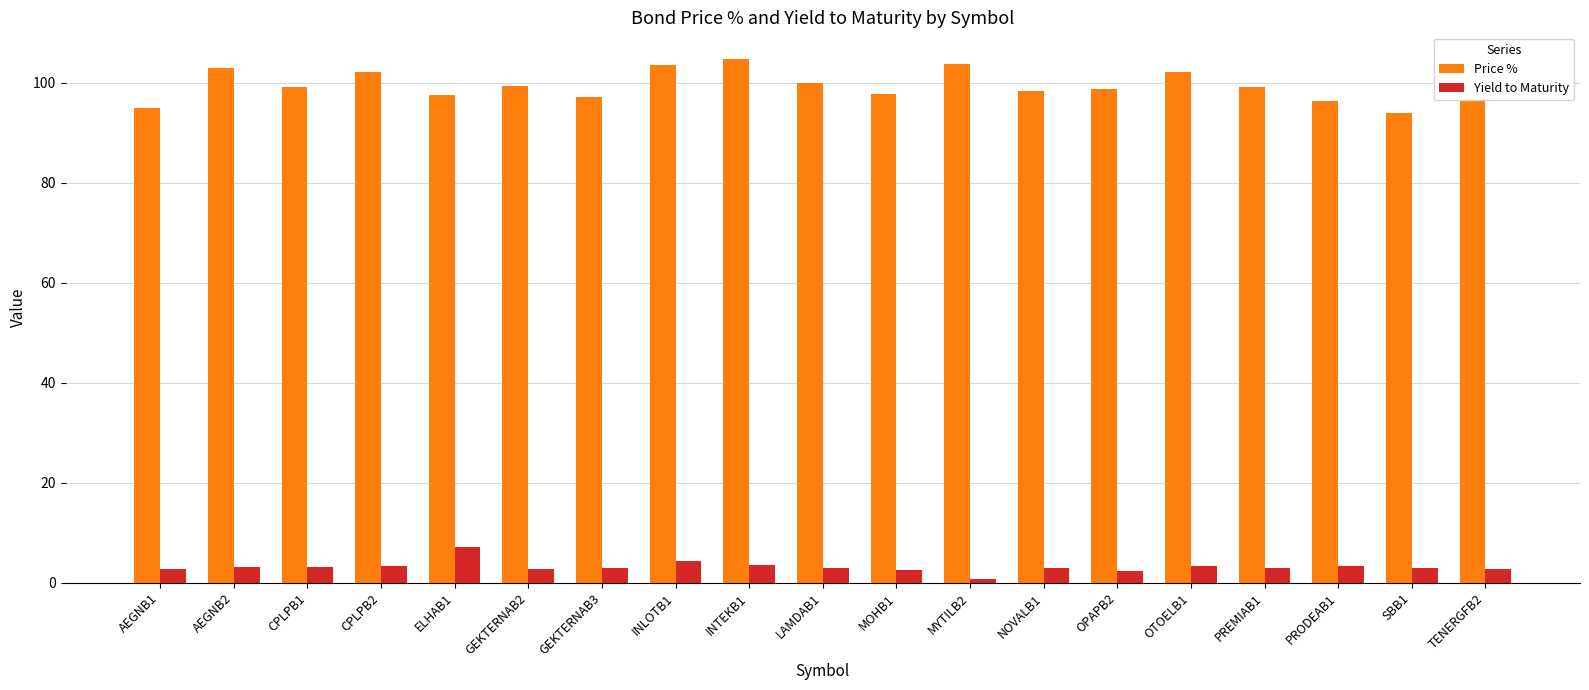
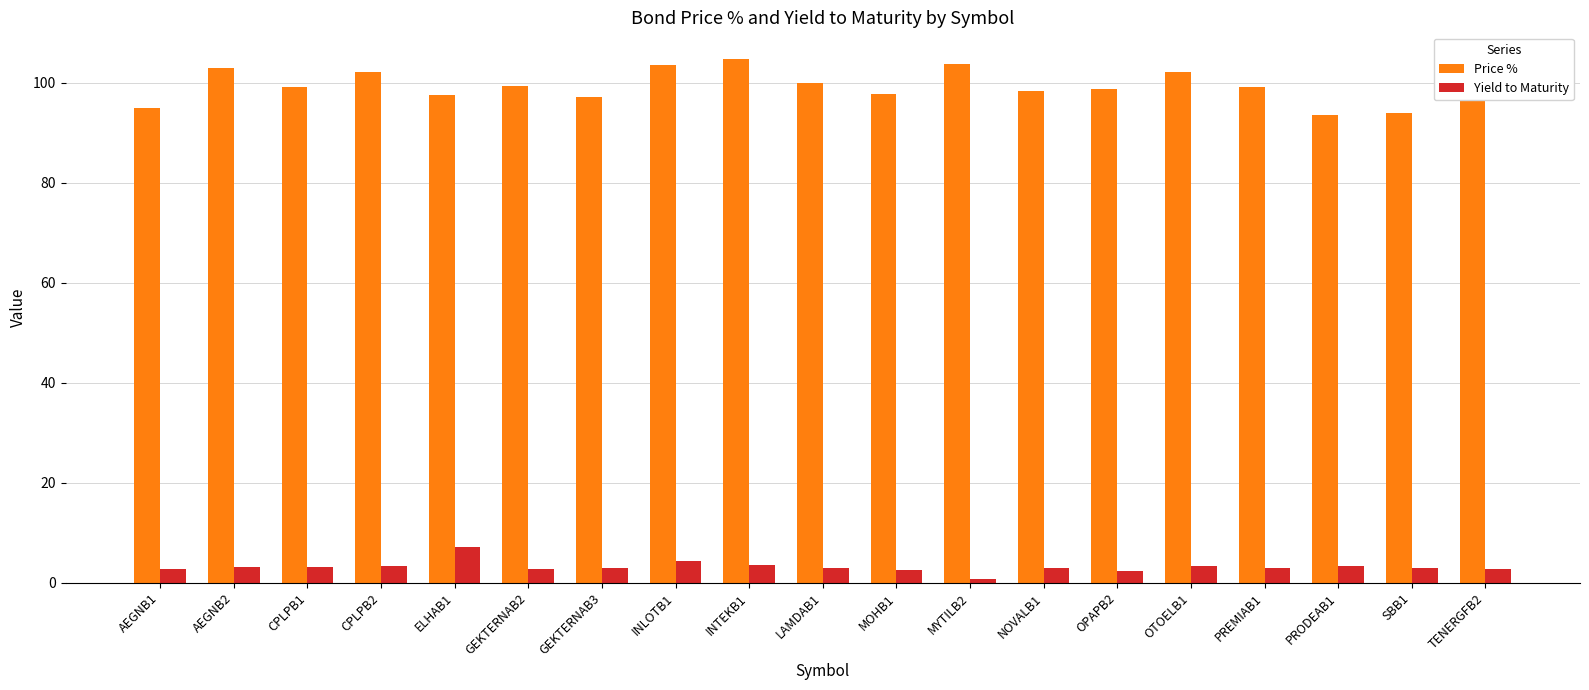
Price %, PRODEAB1: 96 -> 94
